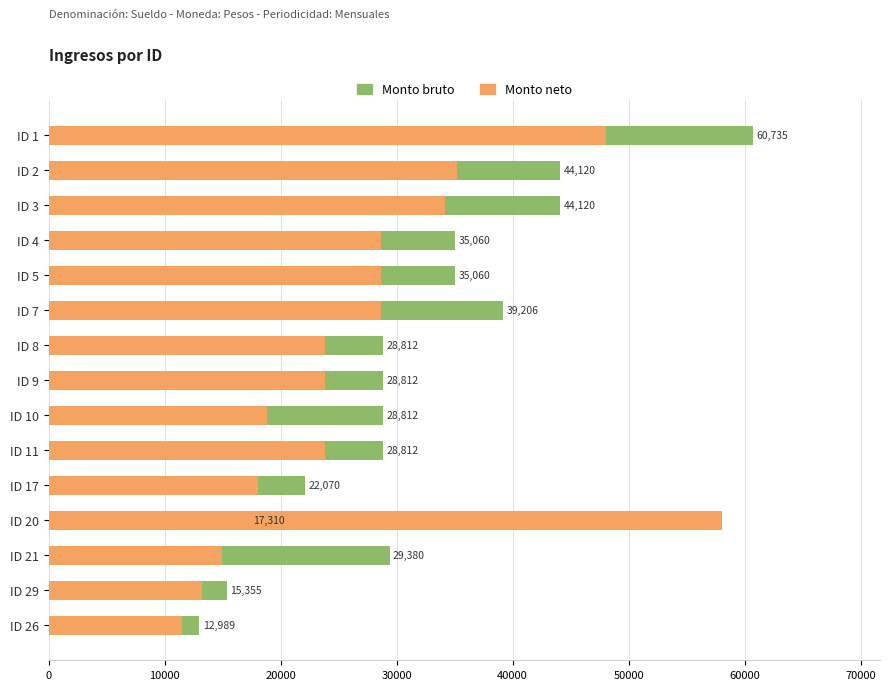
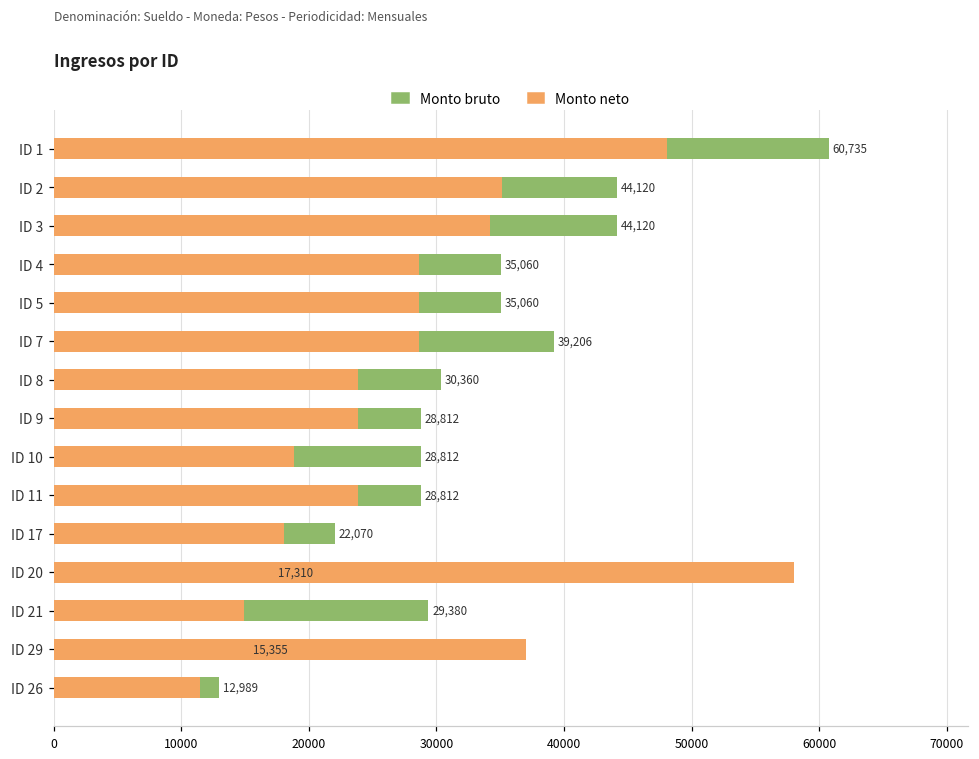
Monto bruto, ID 8: 28,812 -> 30,360
Monto neto, ID 29: 13200 -> 37000
